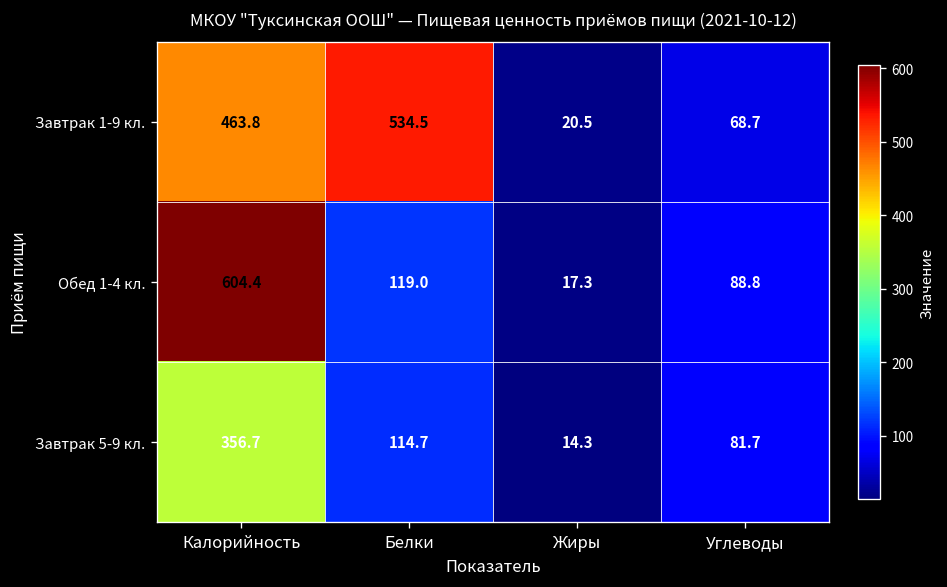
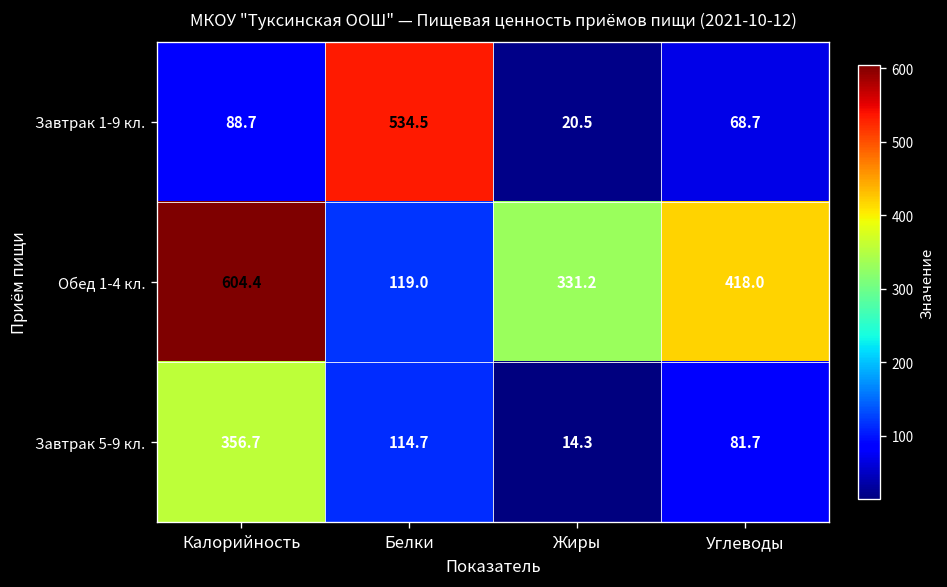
Завтрак 1-9 кл., Калорийность: 463.8 -> 88.7
Обед 1-4 кл., Жиры: 17.3 -> 331.2
Обед 1-4 кл., Углеводы: 88.8 -> 418.0
